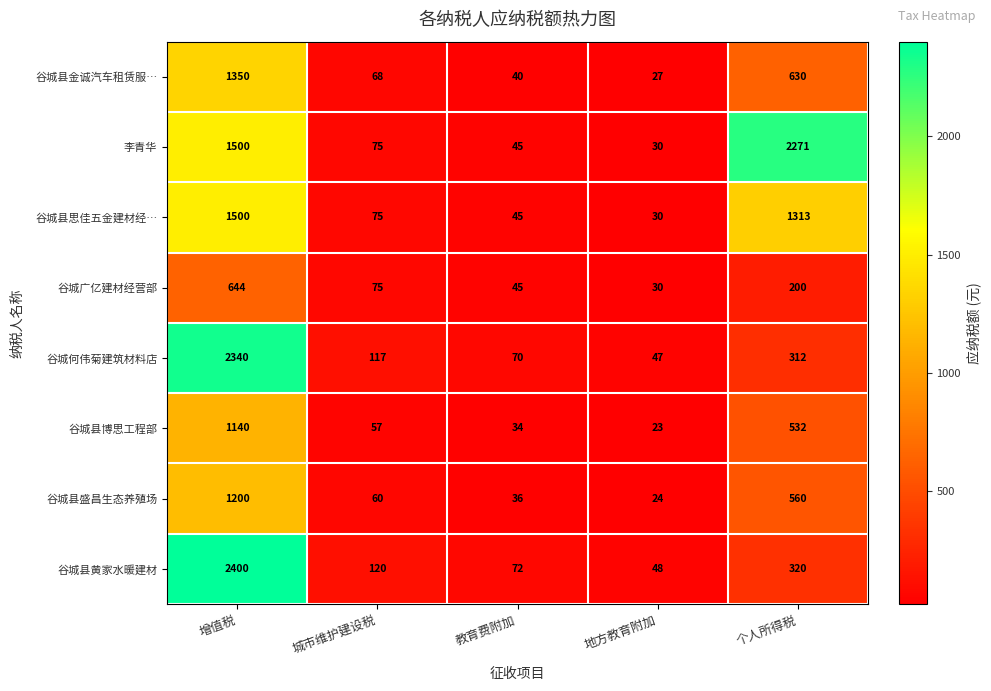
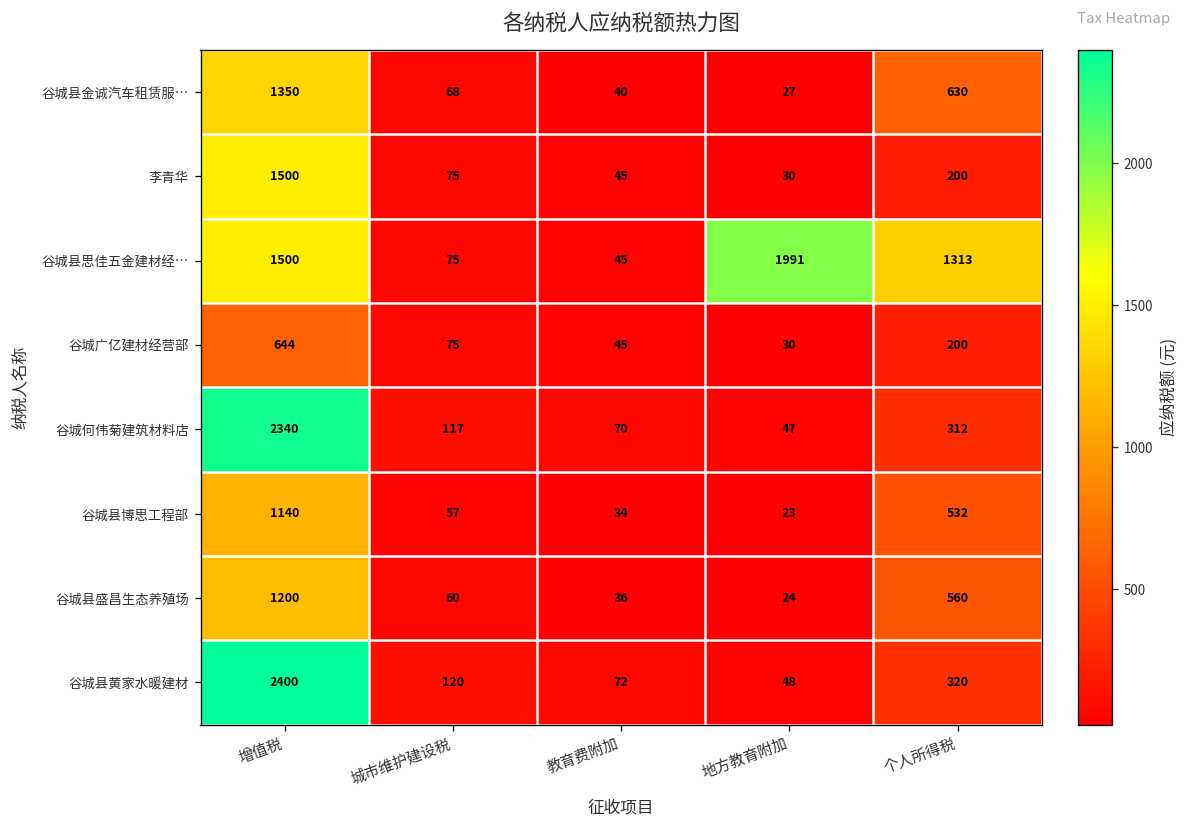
李青华, 个人所得税: 2271 -> 200
谷城县思佳五金建材经…, 地方教育附加: 30 -> 1991
